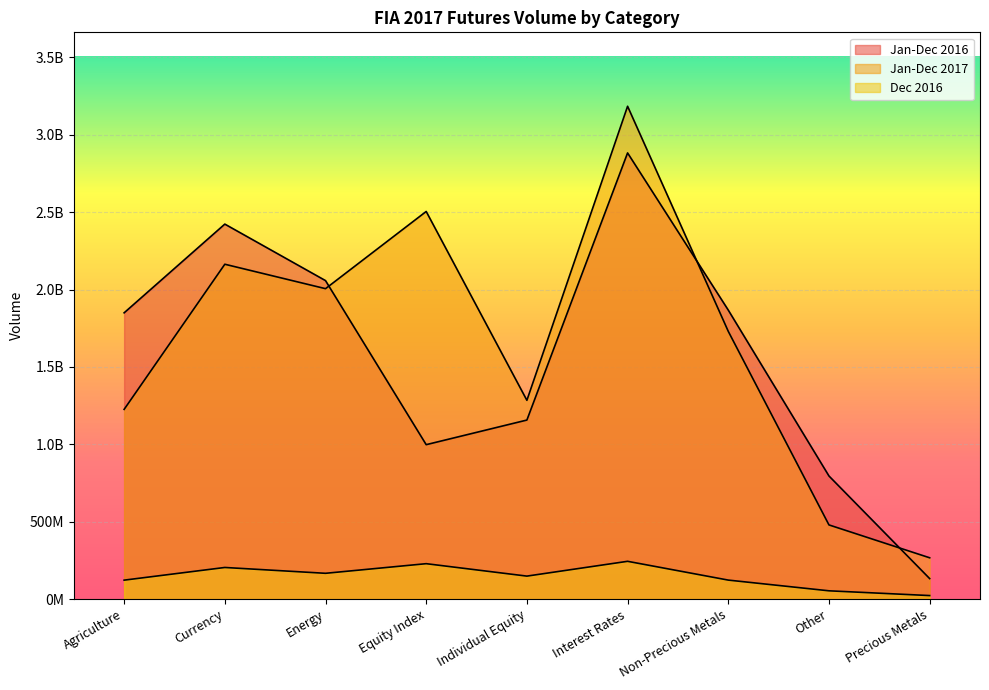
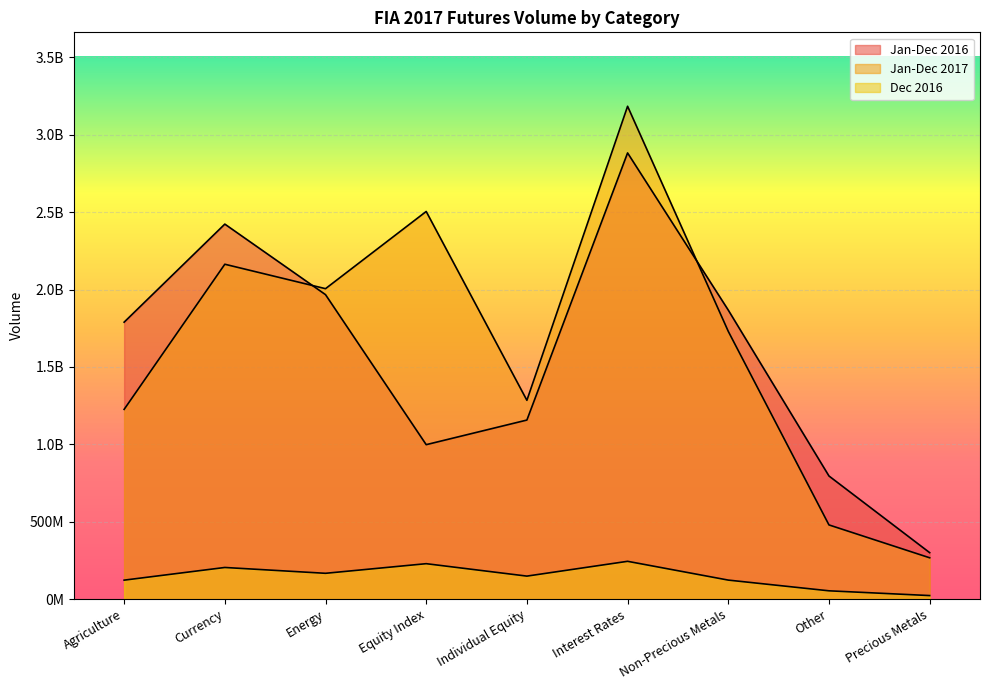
Jan-Dec 2016, Agriculture: 1850000000 -> 1790000000
Jan-Dec 2016, Energy: 2060000000 -> 1970000000
Jan-Dec 2016, Precious Metals: 130000000 -> 300000000
